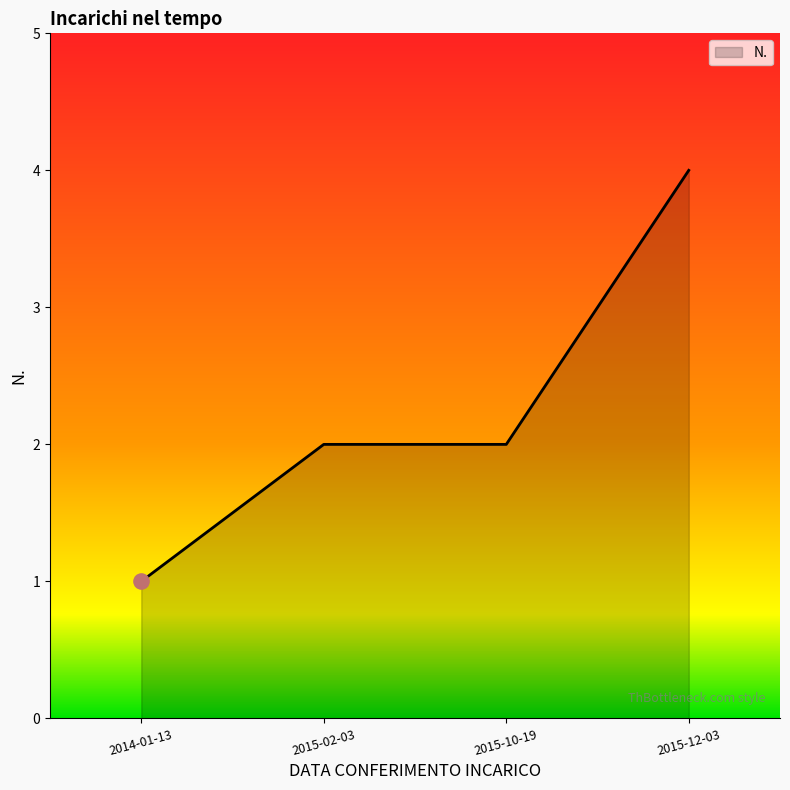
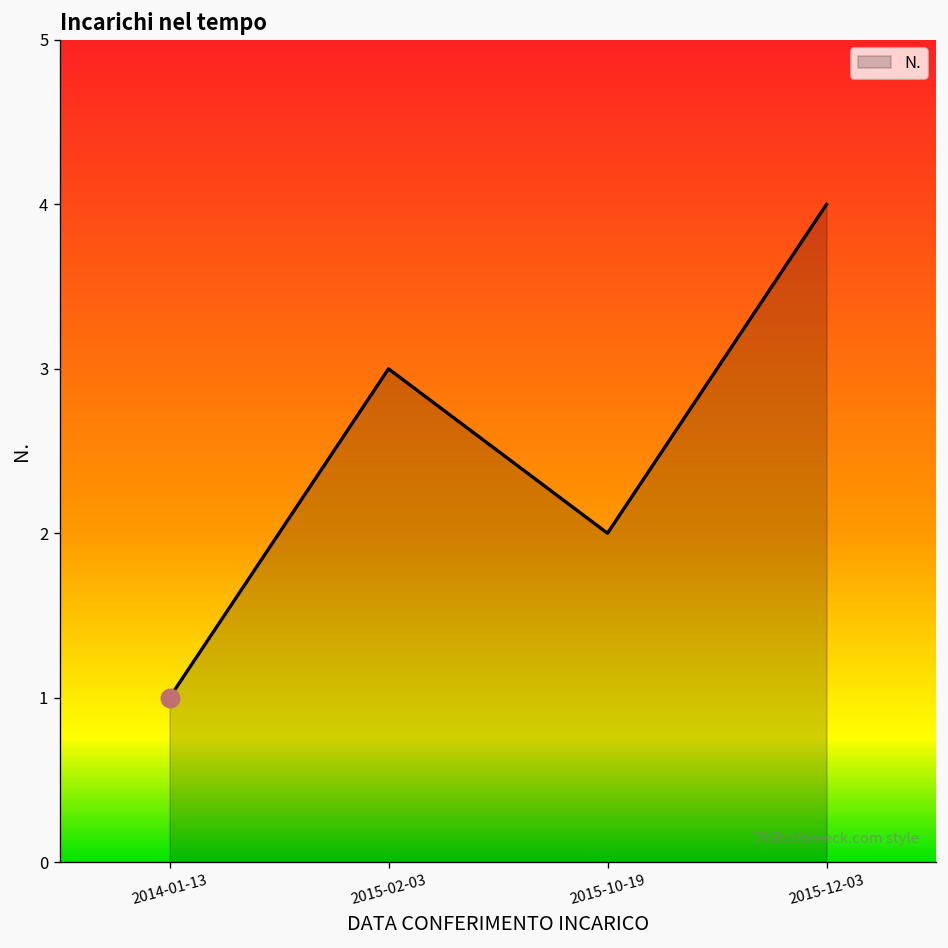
N., 2015-02-03: 2 -> 3
